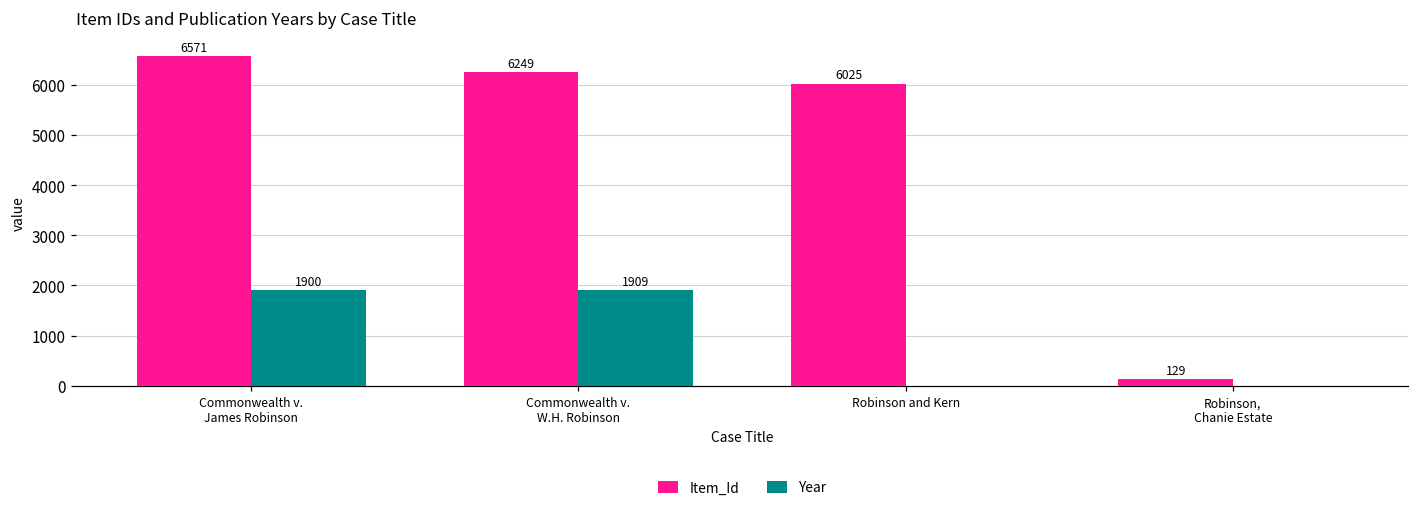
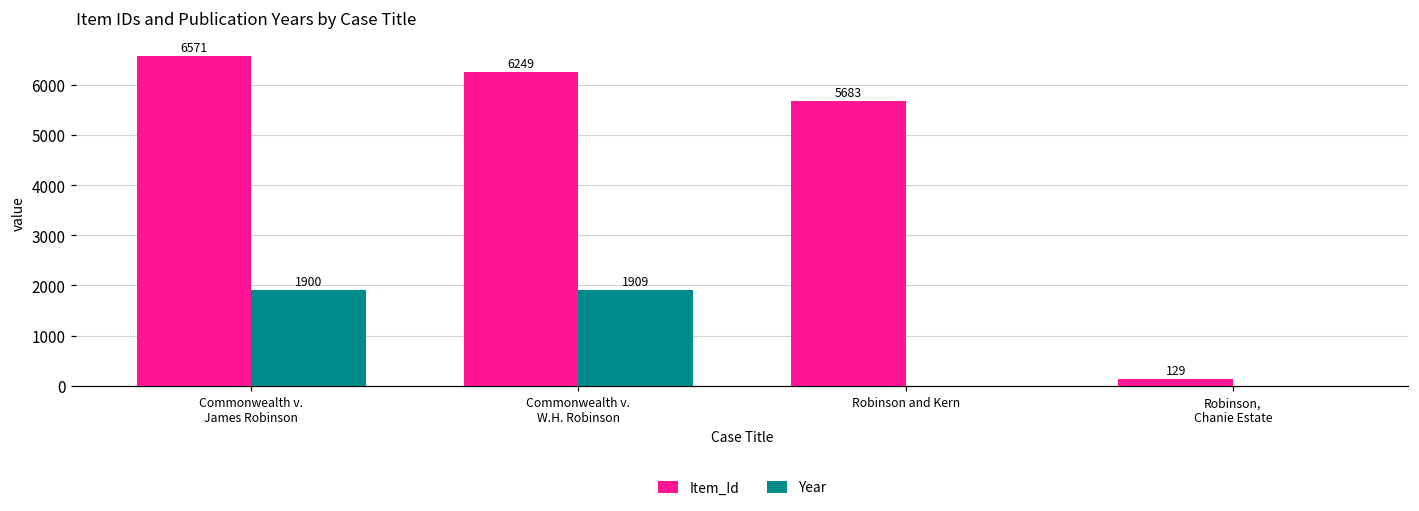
Item_Id, Robinson and Kern: 6025 -> 5683
